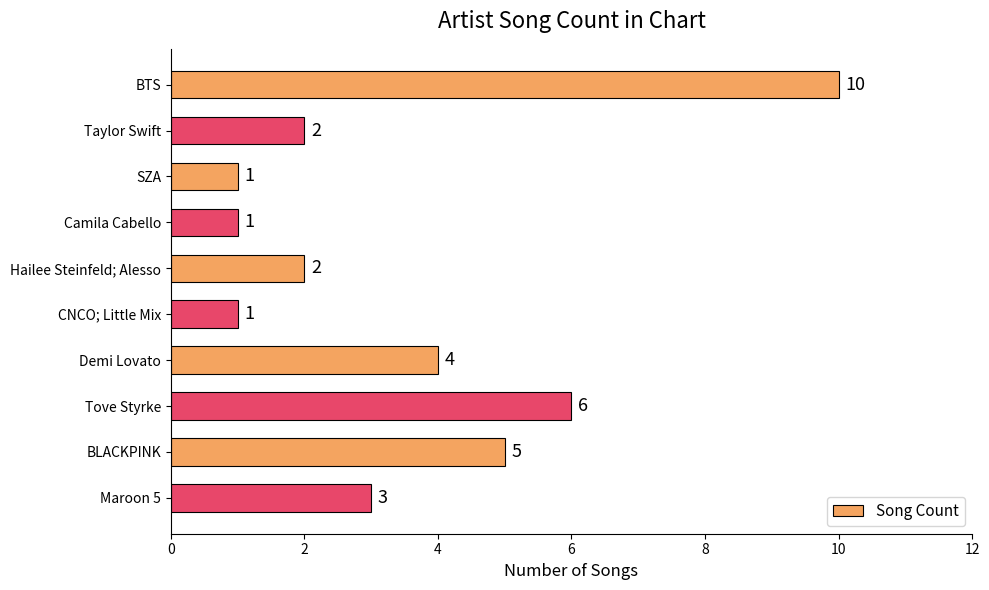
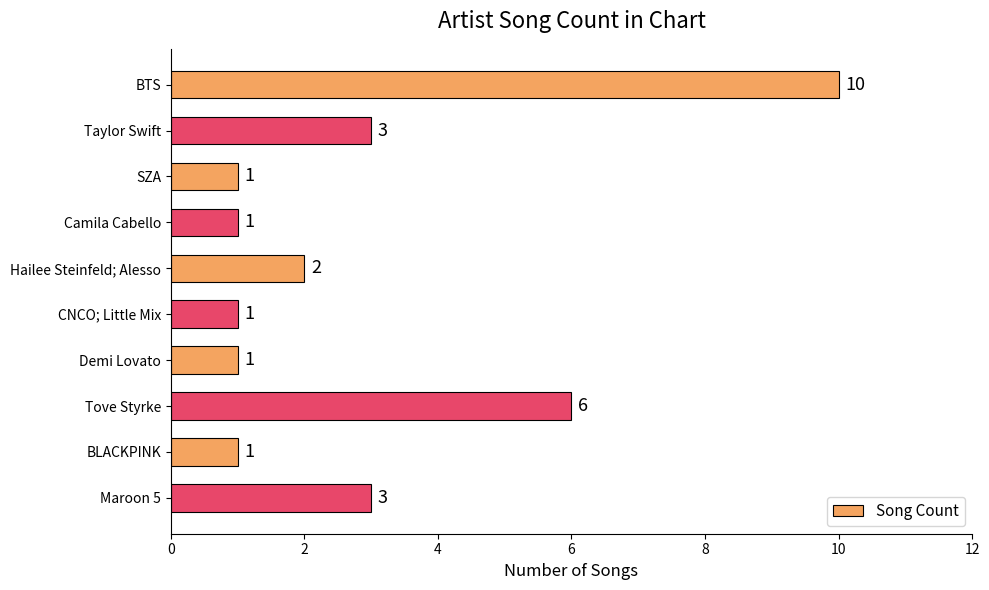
Taylor Swift: 2 -> 3
Demi Lovato: 4 -> 1
BLACKPINK: 5 -> 1
